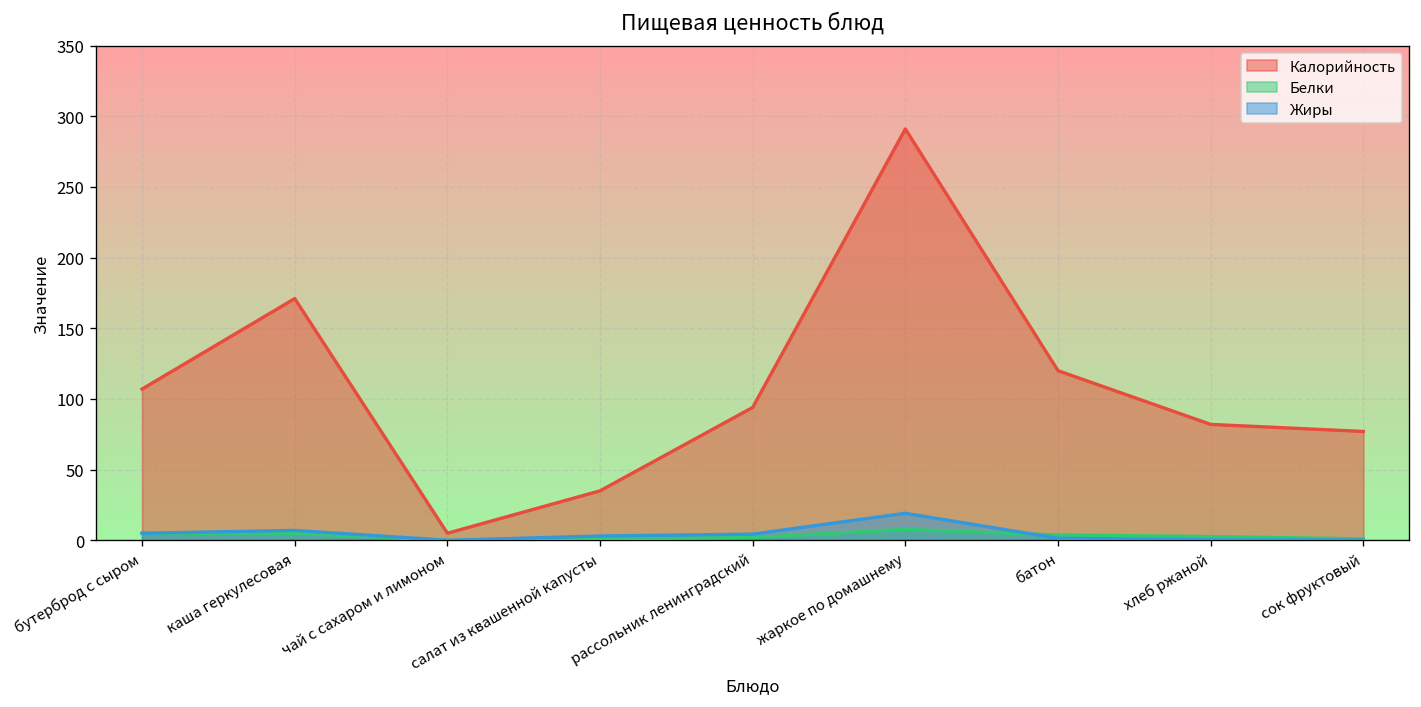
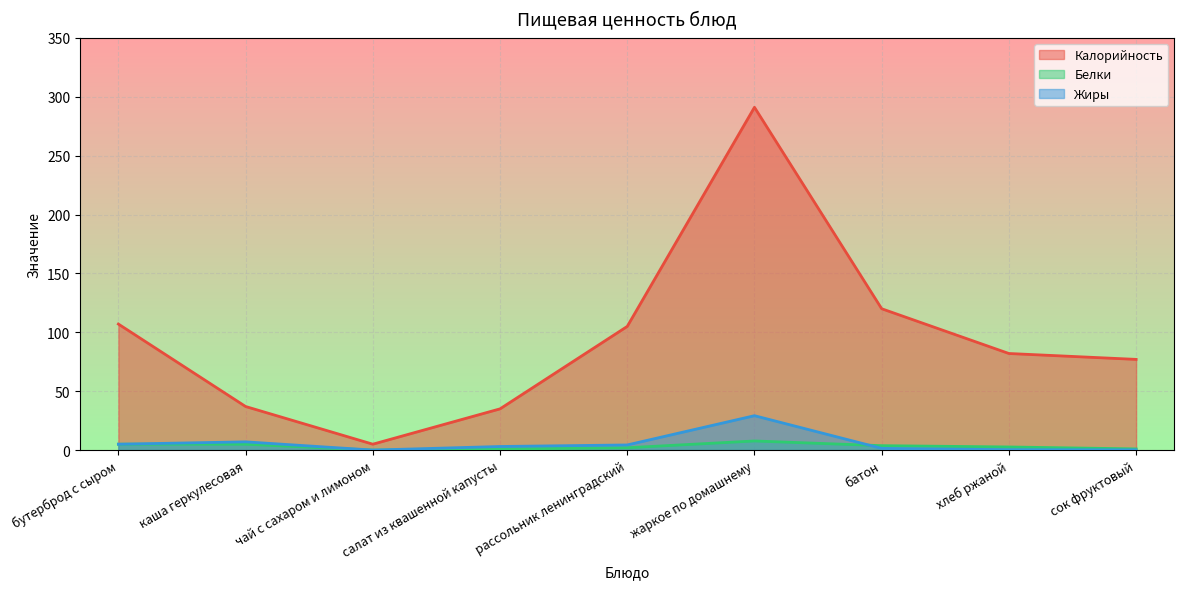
Калорийность, каша геркулесовая: 171 -> 37
Калорийность, рассольник ленинградский: 94 -> 105
Жиры, жаркое по домашнему: 19 -> 29
